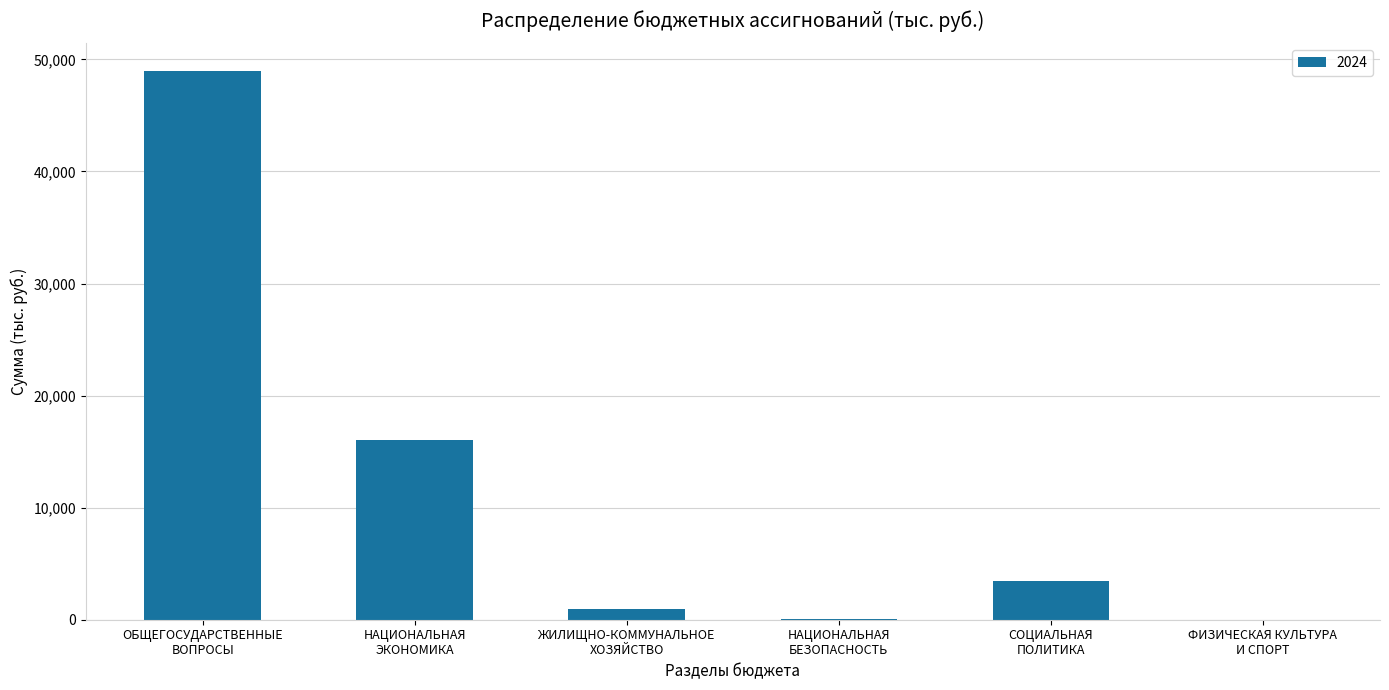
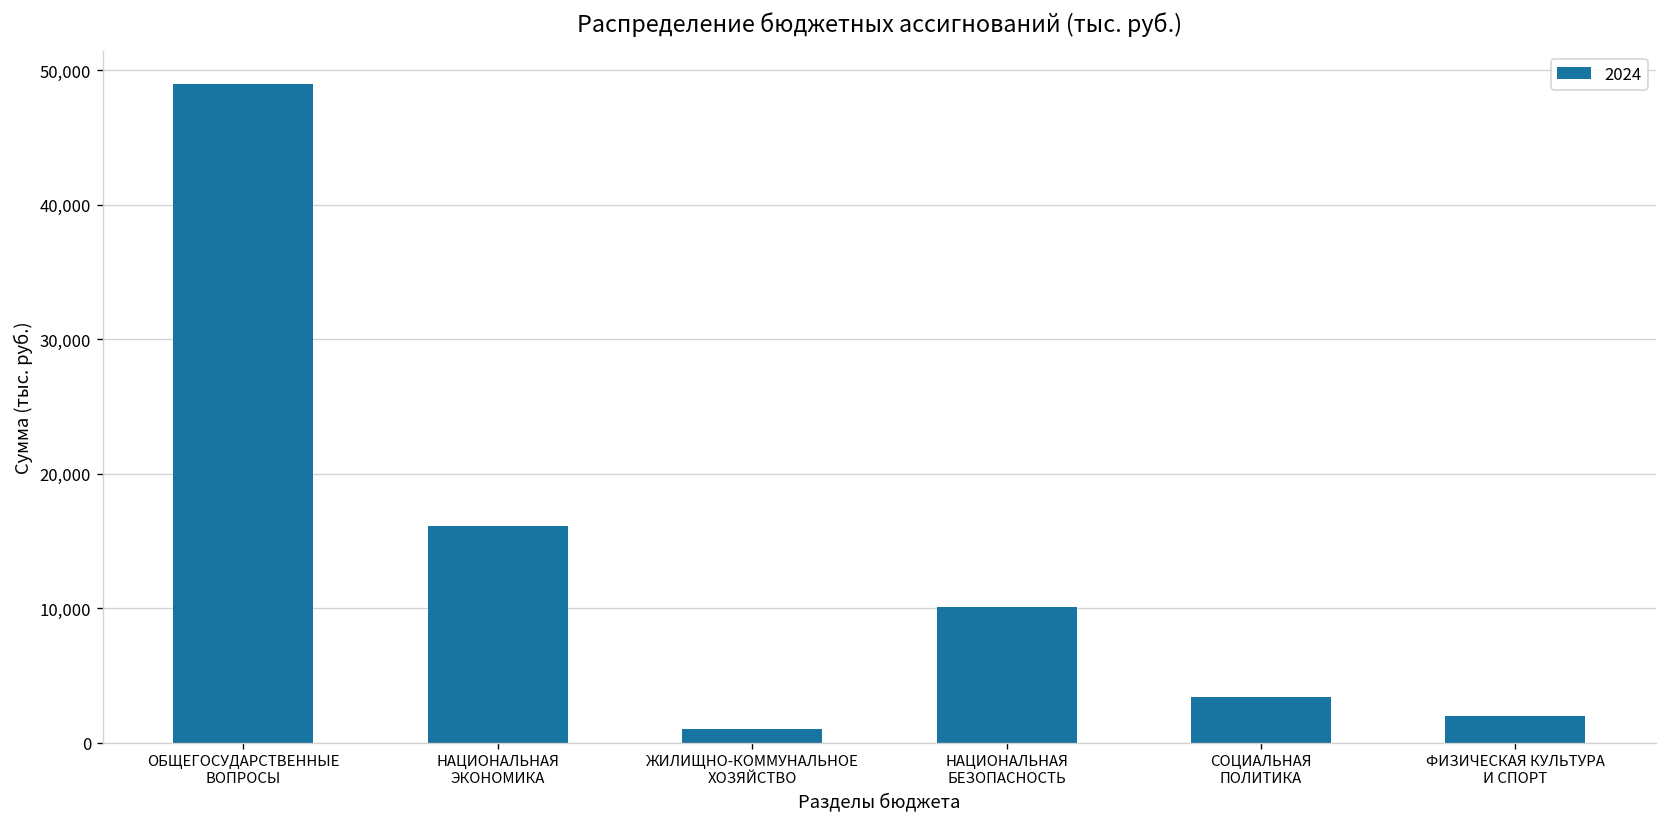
НАЦИОНАЛЬНАЯ БЕЗОПАСНОСТЬ: 100 -> 10,100
ФИЗИЧЕСКАЯ КУЛЬТУРА И СПОРТ: 0 -> 2,000
